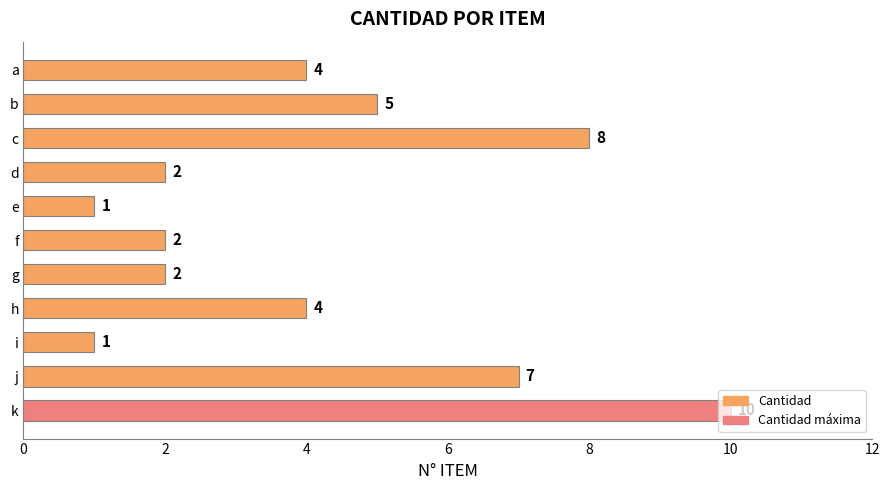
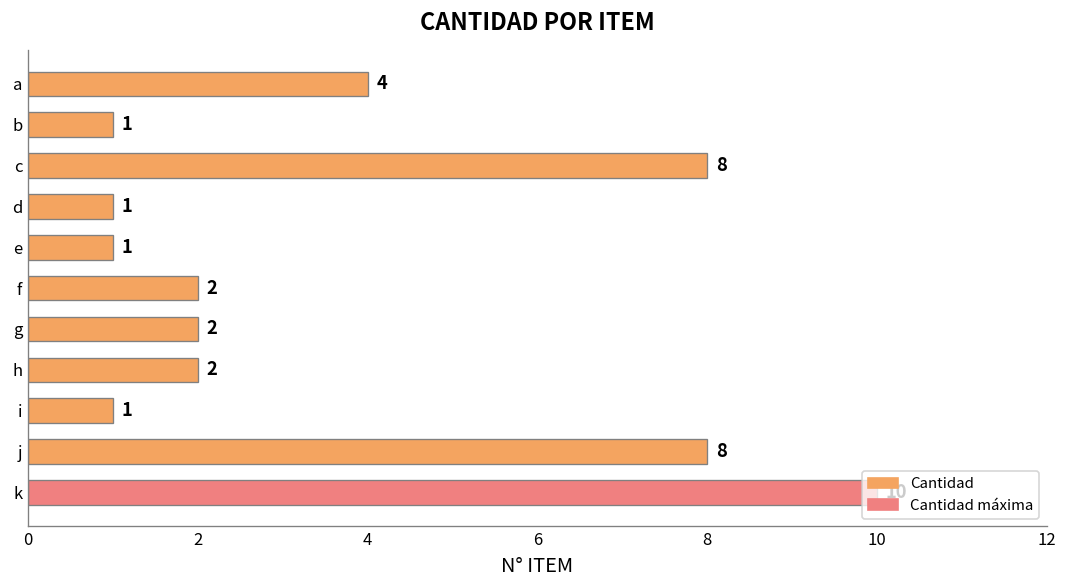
b: 5 -> 1
d: 2 -> 1
h: 4 -> 2
j: 7 -> 8
